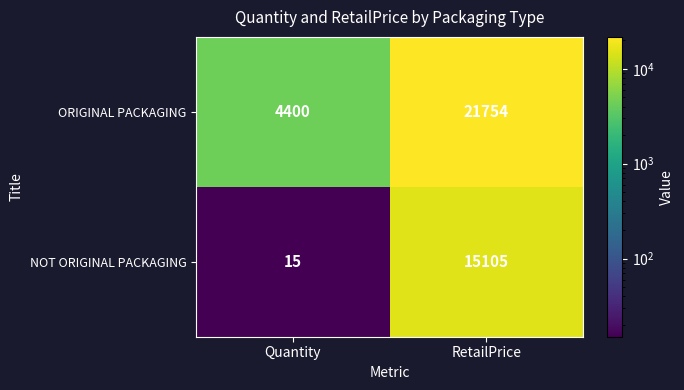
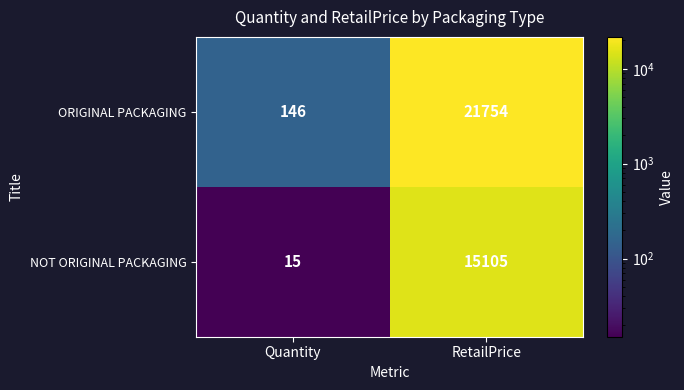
ORIGINAL PACKAGING, Quantity: 4400 -> 146
